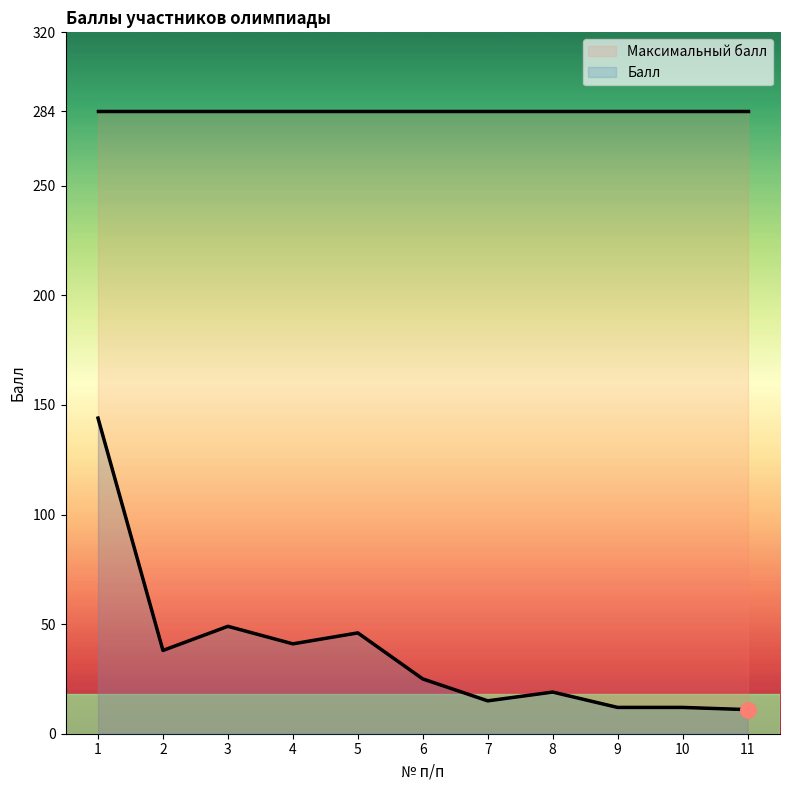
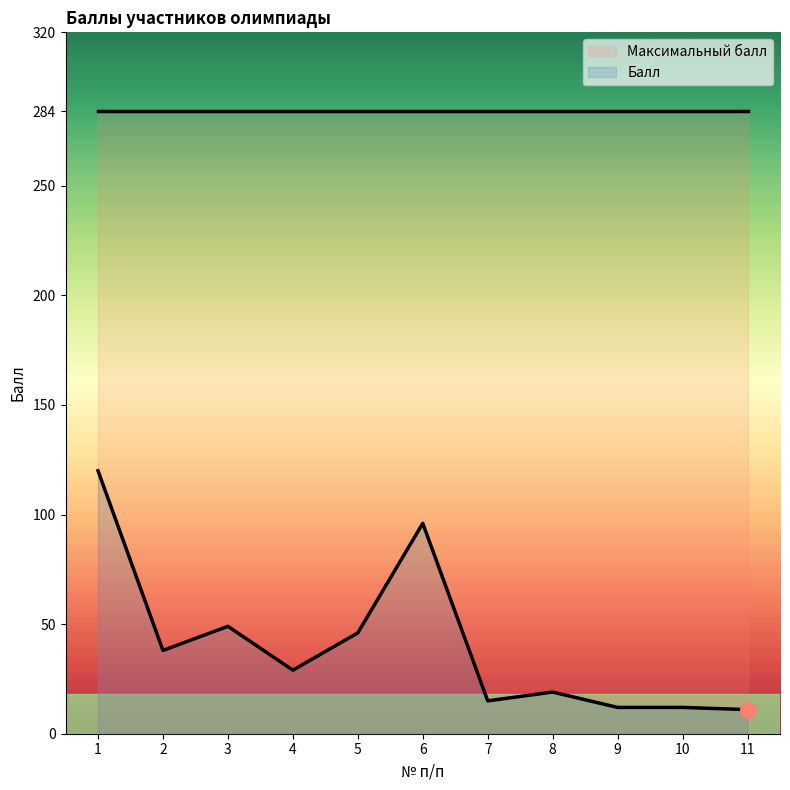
Балл, 1: 144 -> 120
Балл, 4: 41 -> 29
Балл, 6: 25 -> 96
